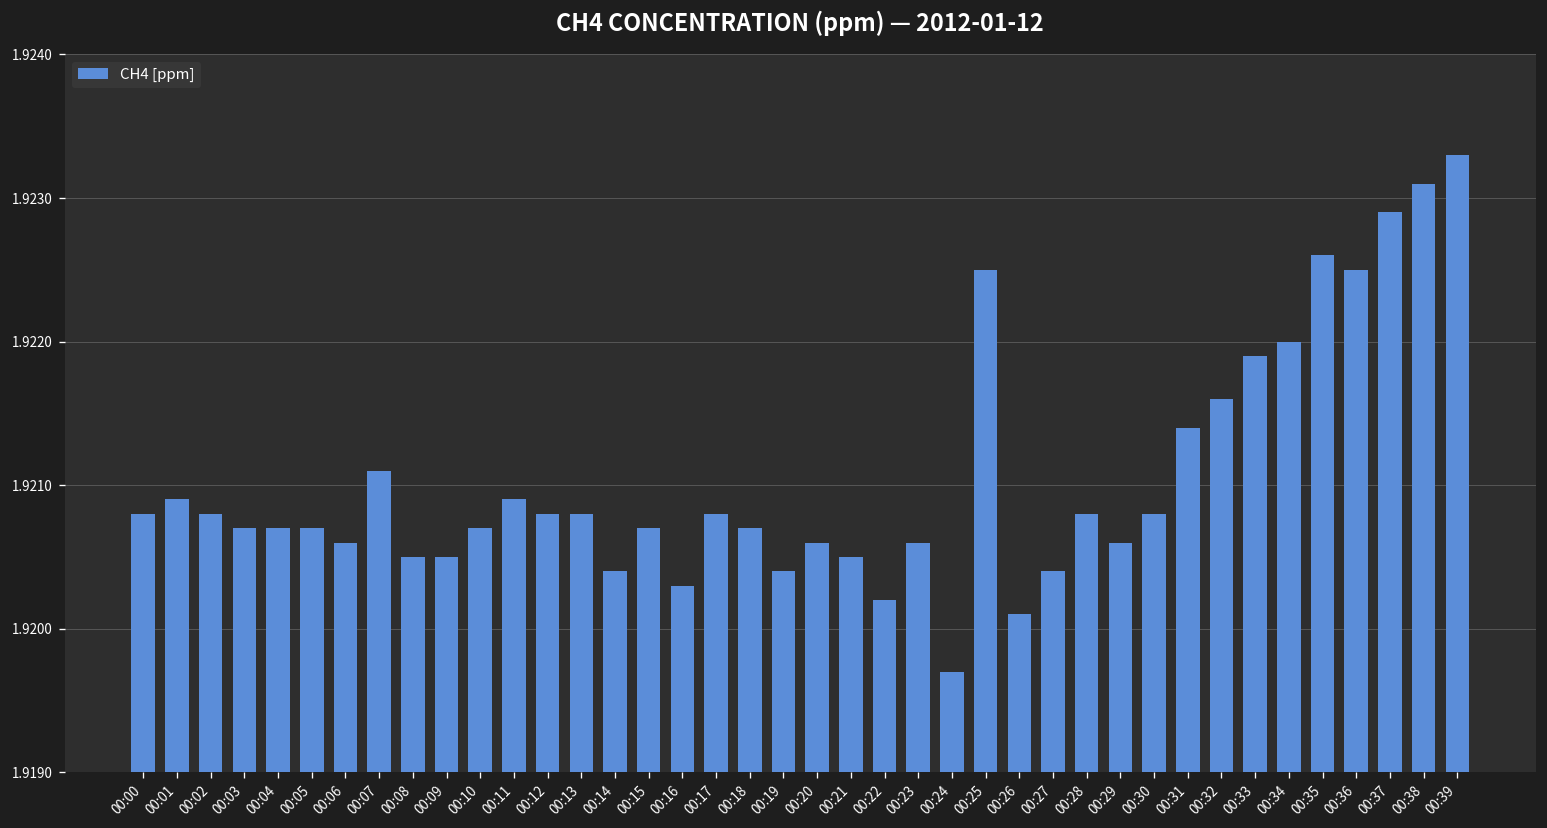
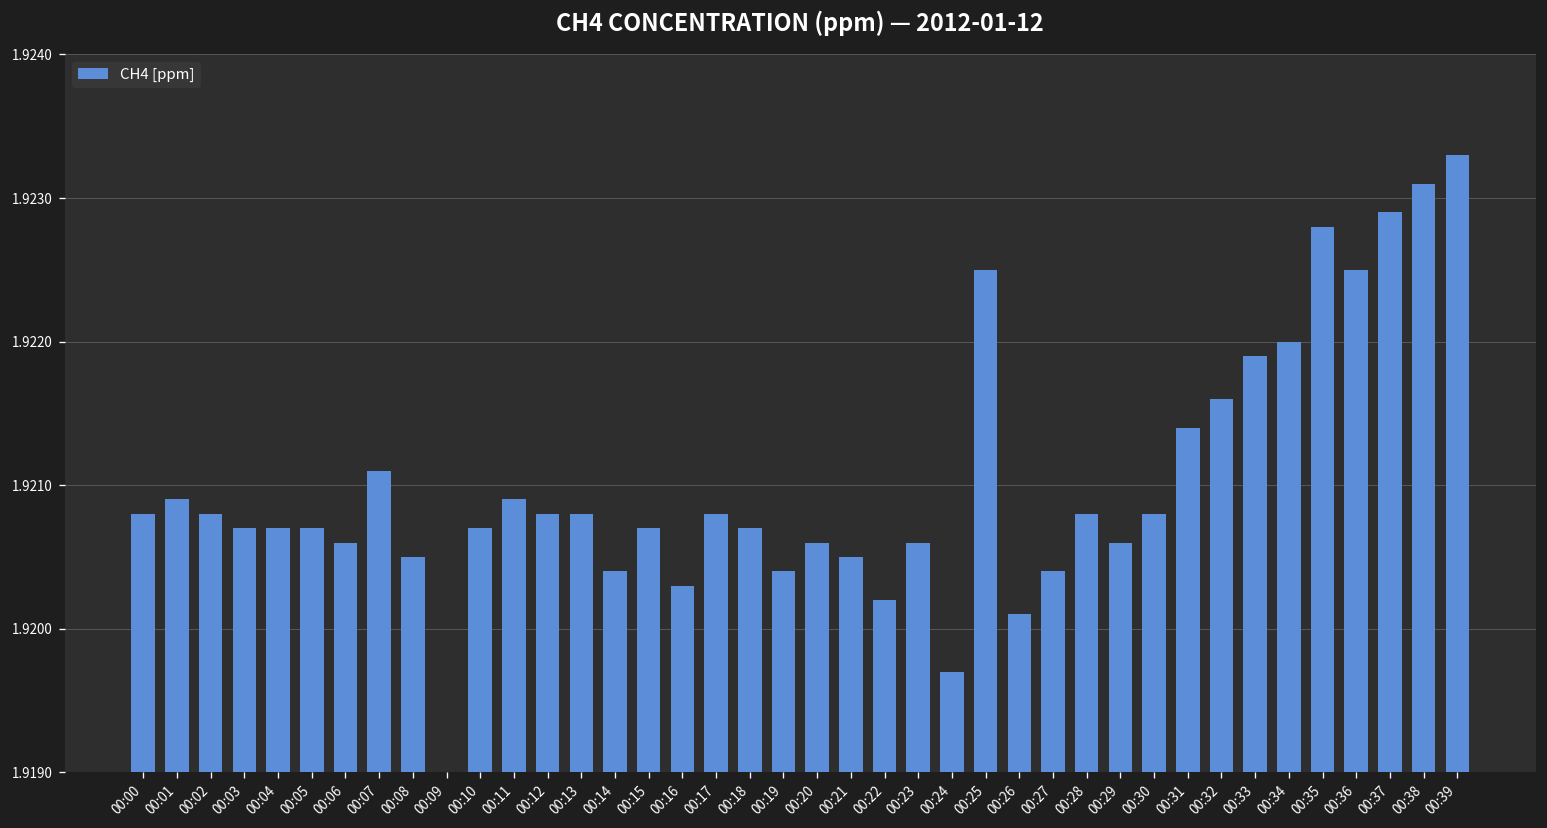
00:09: 1.9205 -> 1.9190
00:35: 1.9226 -> 1.9228
